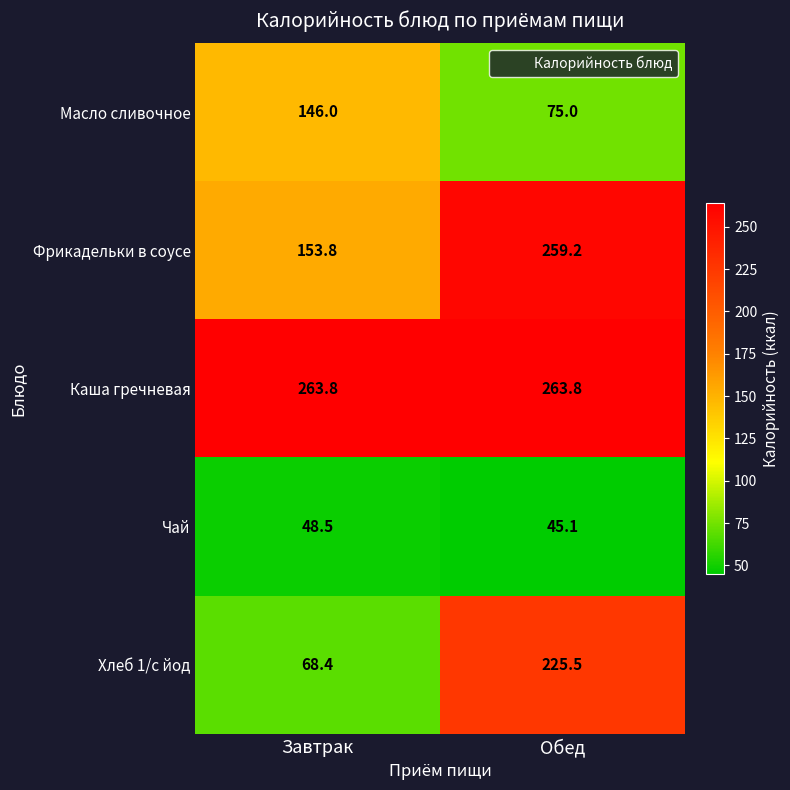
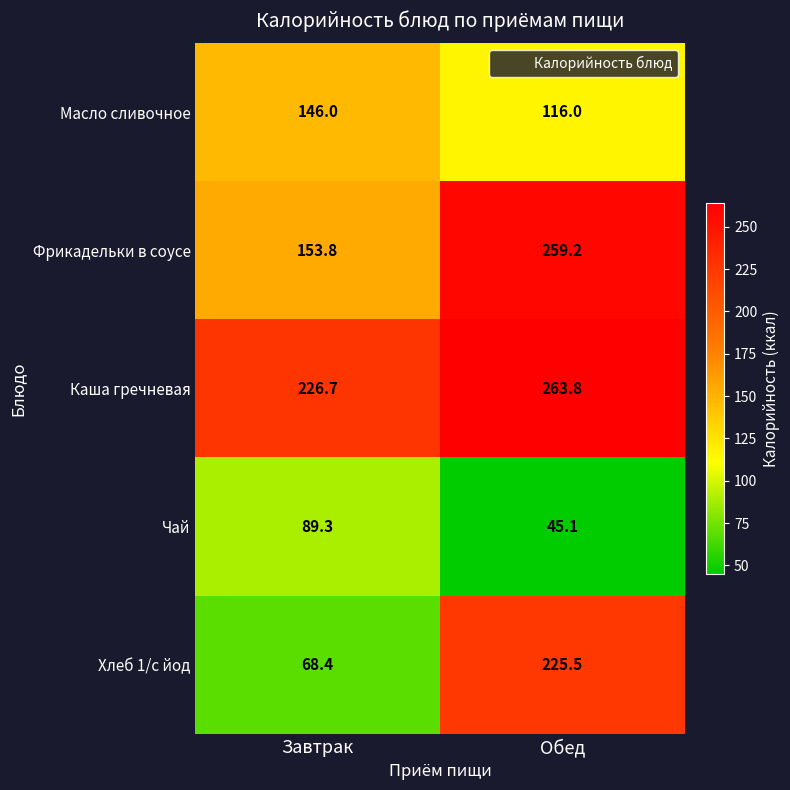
Масло сливочное, Обед: 75.0 -> 116.0
Каша гречневая, Завтрак: 263.8 -> 226.7
Чай, Завтрак: 48.5 -> 89.3
